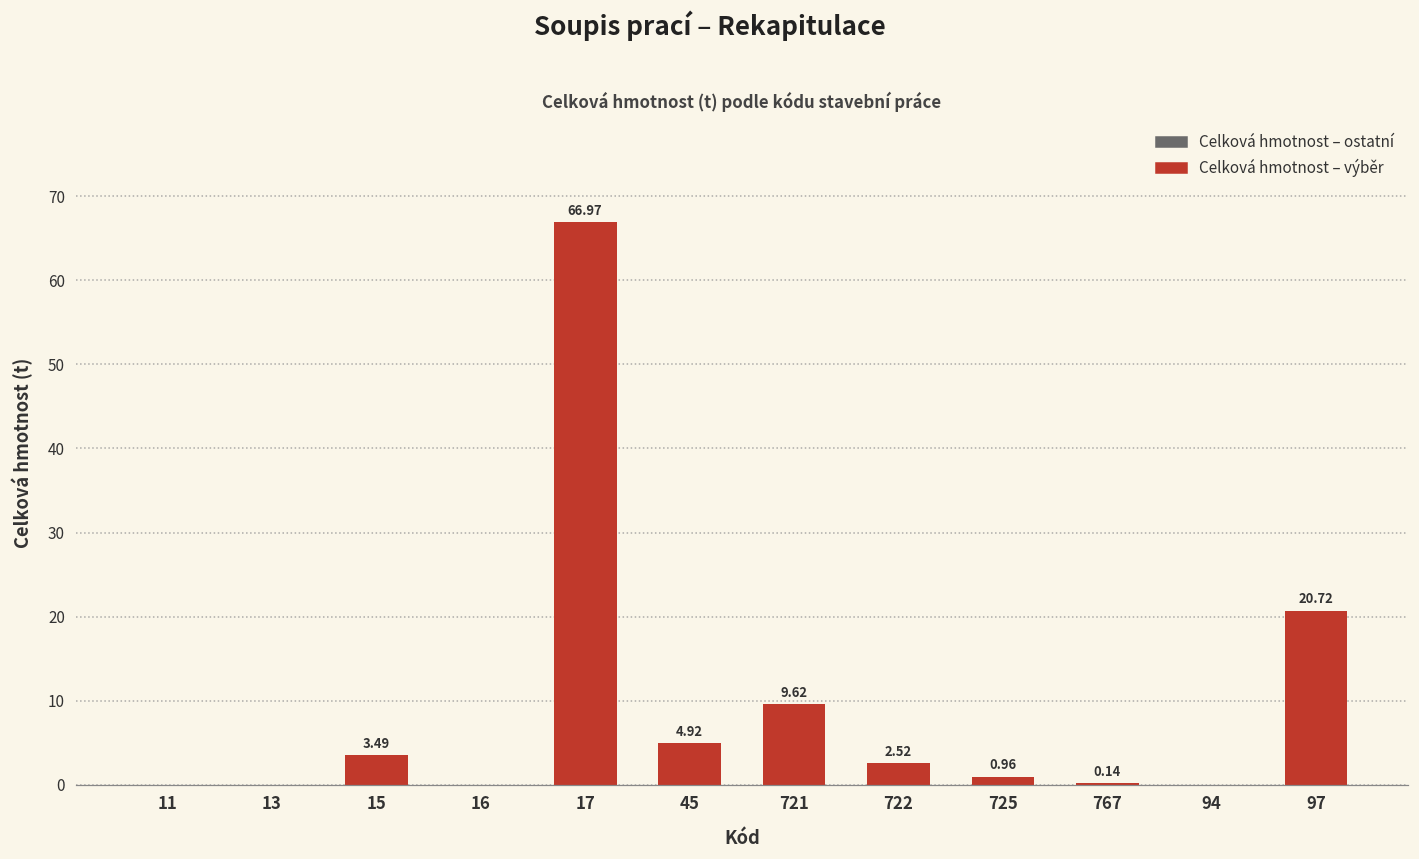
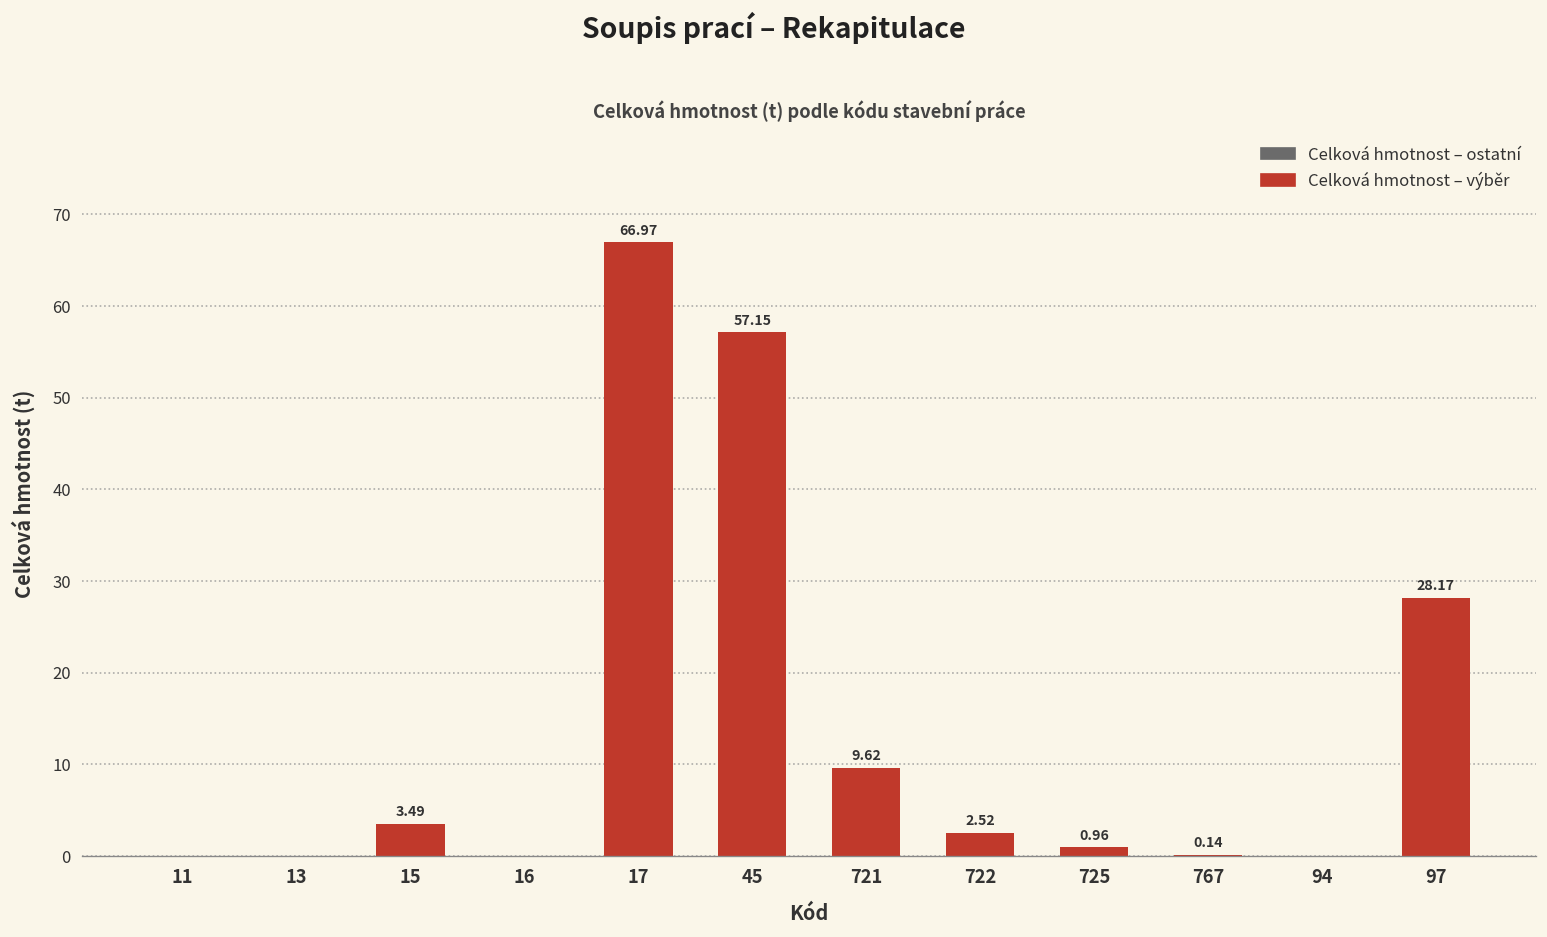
45: 4.92 -> 57.15
97: 20.72 -> 28.17
